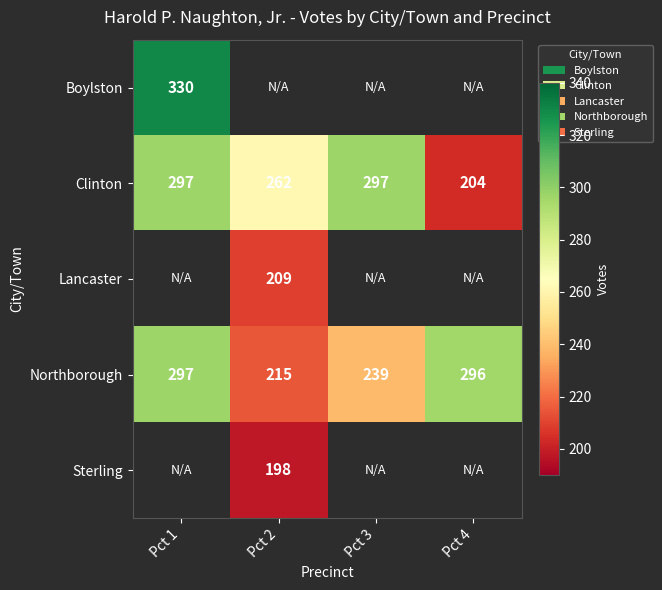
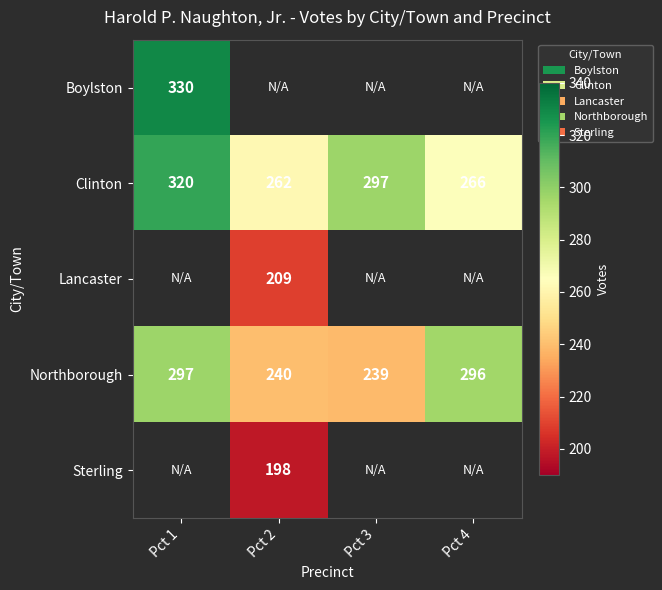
Clinton, Pct 1: 297 -> 320
Clinton, Pct 4: 204 -> 266
Northborough, Pct 2: 215 -> 240
